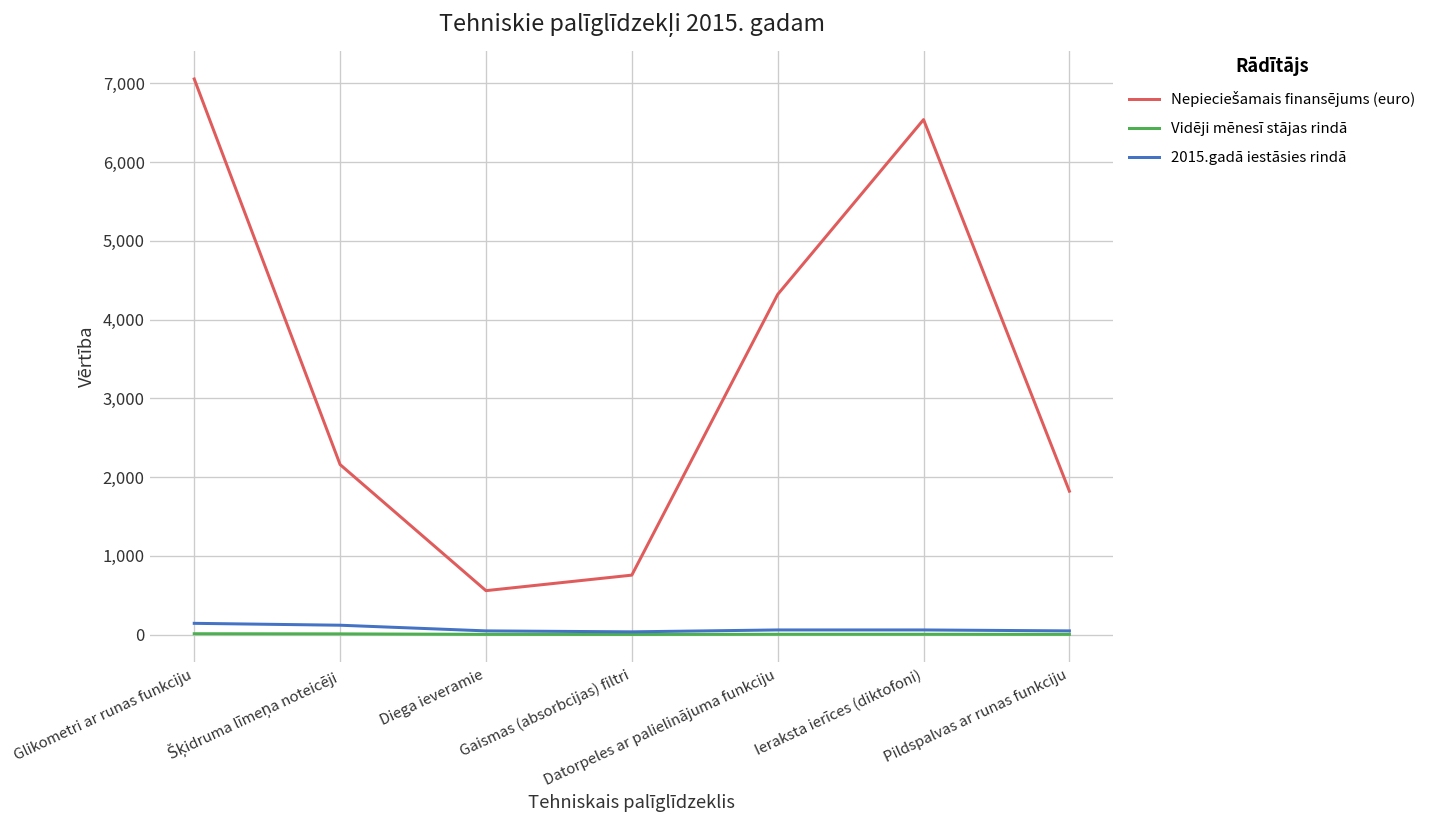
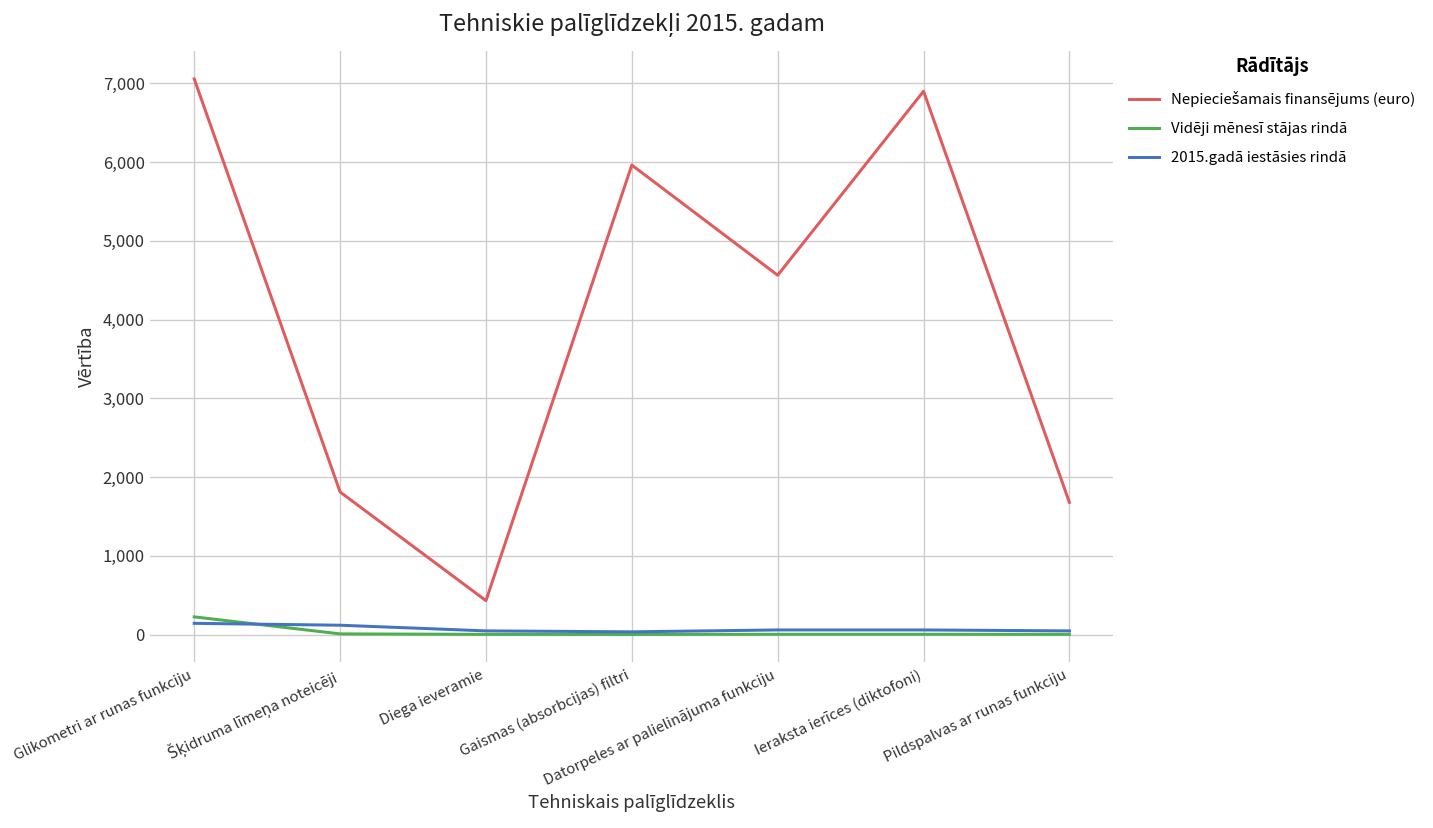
Vidēji mēnesī stājas rindā, Glikometri ar runas funkciju: 0 -> 200
Nepieciešamais finansējums (euro), Šķidruma līmeņa noteicēji: 2,200 -> 1,800
Nepieciešamais finansējums (euro), Diega ieveramie: 600 -> 400
Nepieciešamais finansējums (euro), Gaismas (absorbcijas) filtri: 800 -> 6,000
Nepieciešamais finansējums (euro), Datorpeles ar palielinājuma funkciju: 4,300 -> 4,600
Nepieciešamais finansējums (euro), Ieraksta ierīces (diktofoni): 6,500 -> 6,900
Nepieciešamais finansējums (euro), Pildspalvas ar runas funkciju: 1,800 -> 1,700
